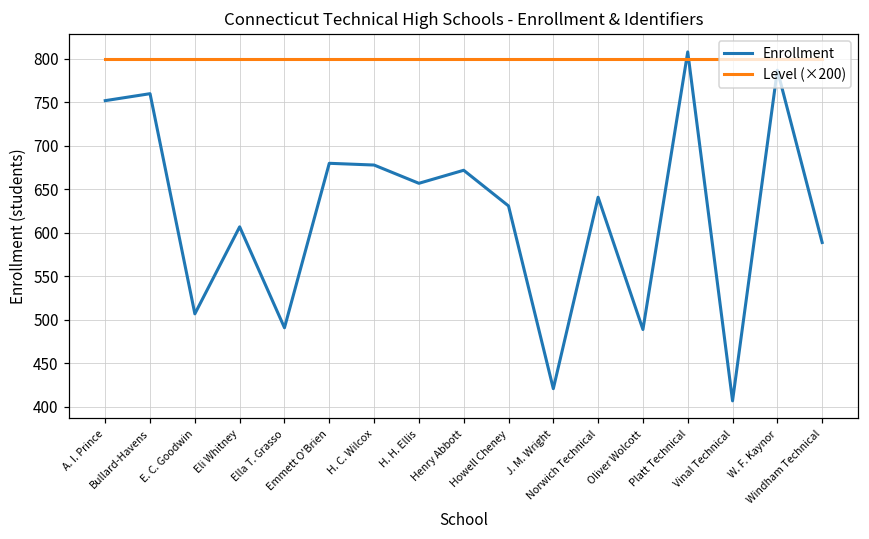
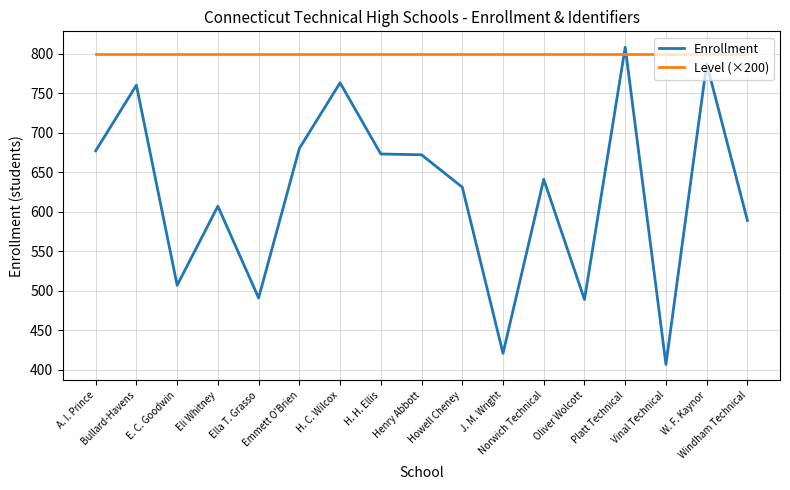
Enrollment, A. I. Prince: 750 -> 680
Enrollment, H. C. Wilcox: 680 -> 760
Enrollment, H. H. Ellis: 660 -> 670
